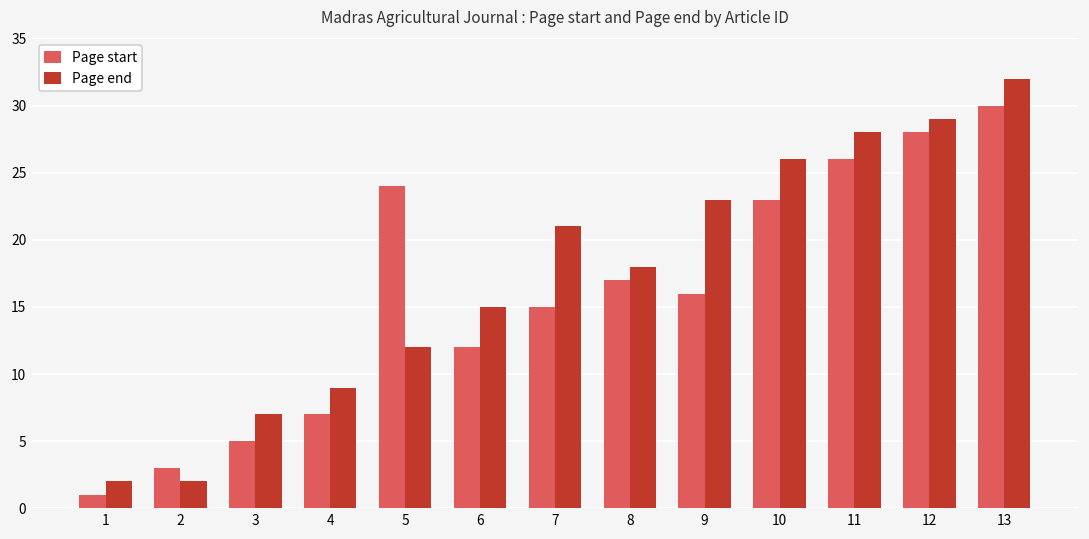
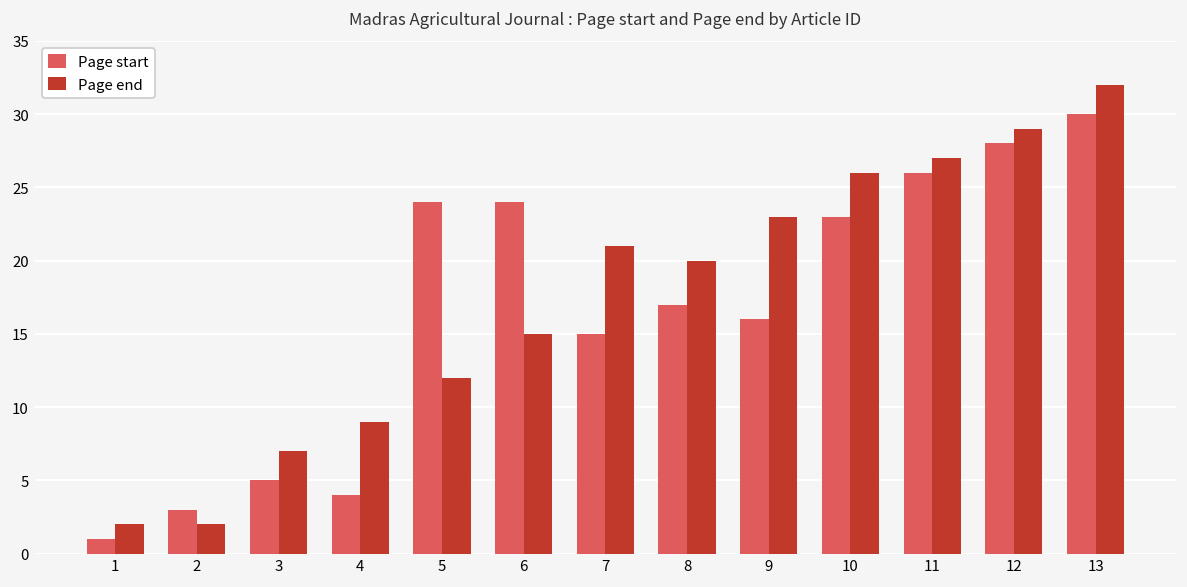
Page start, 4: 7 -> 4
Page start, 6: 12 -> 24
Page end, 8: 18 -> 20
Page end, 11: 28 -> 27
